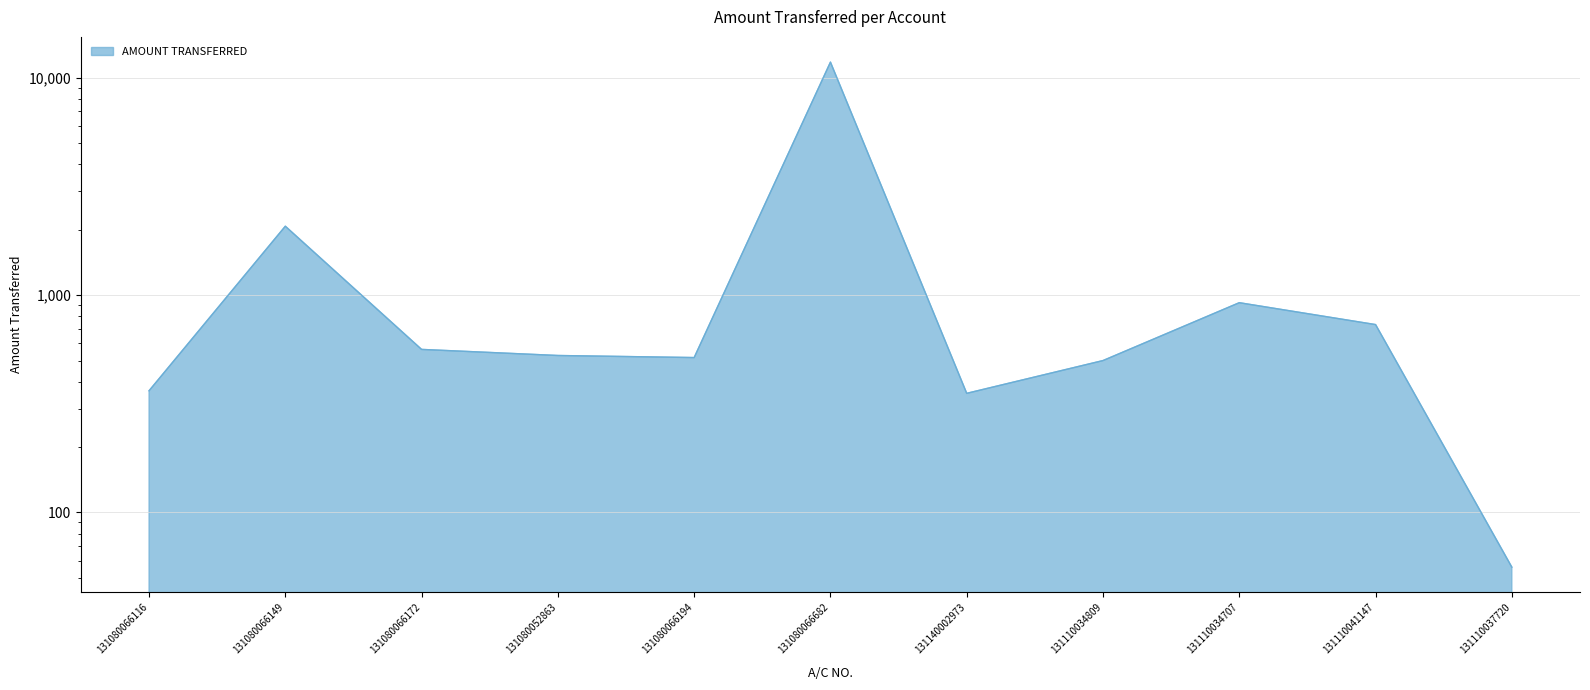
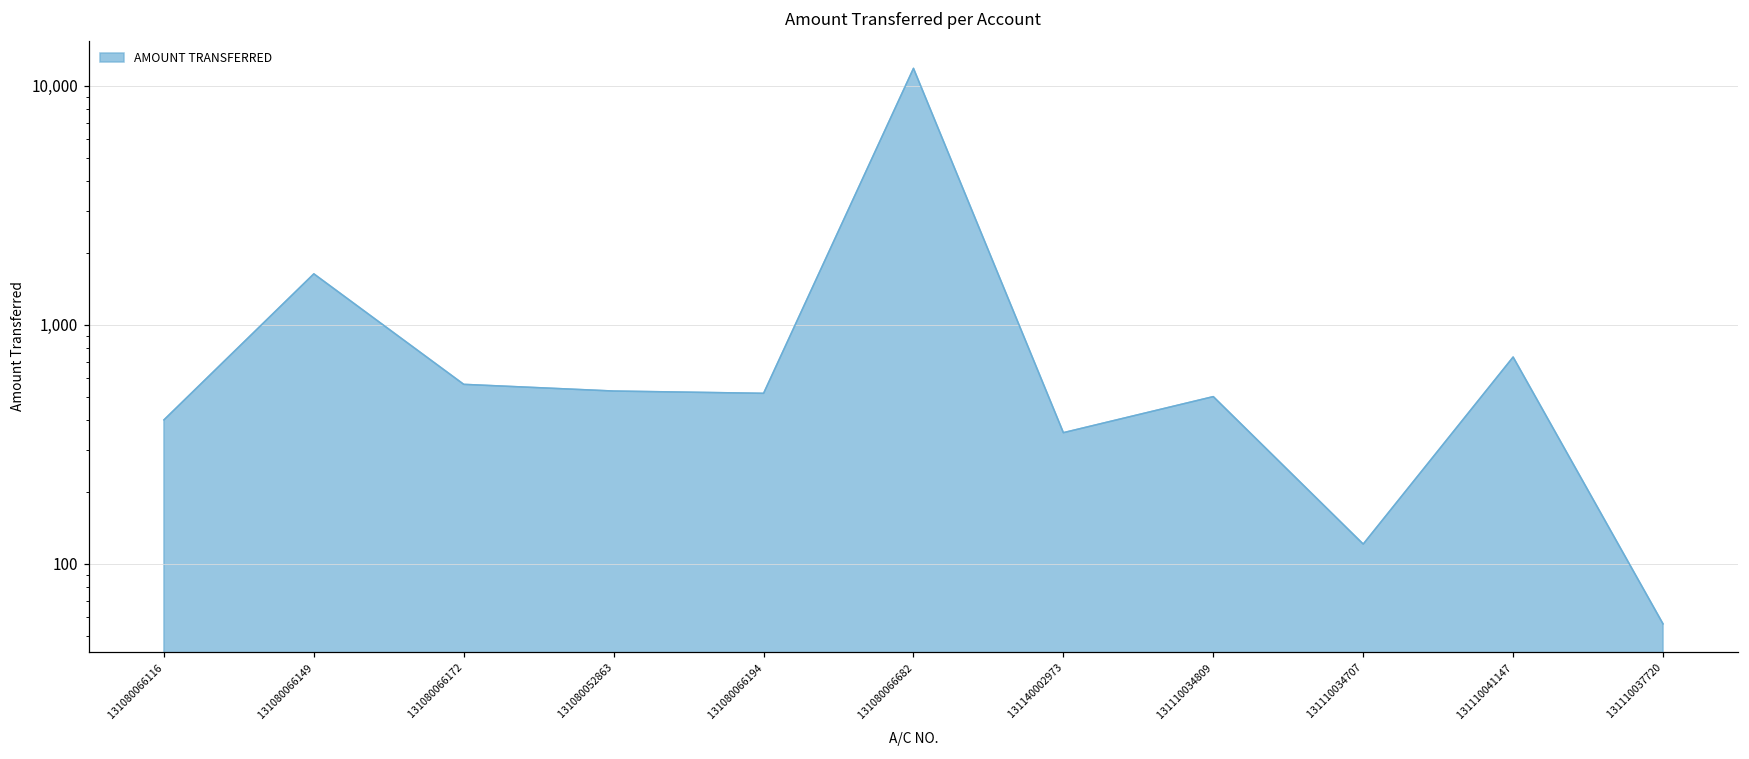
131080066116: 360 -> 400
131080066149: 2,100 -> 1,600
131110034707: 920 -> 120
